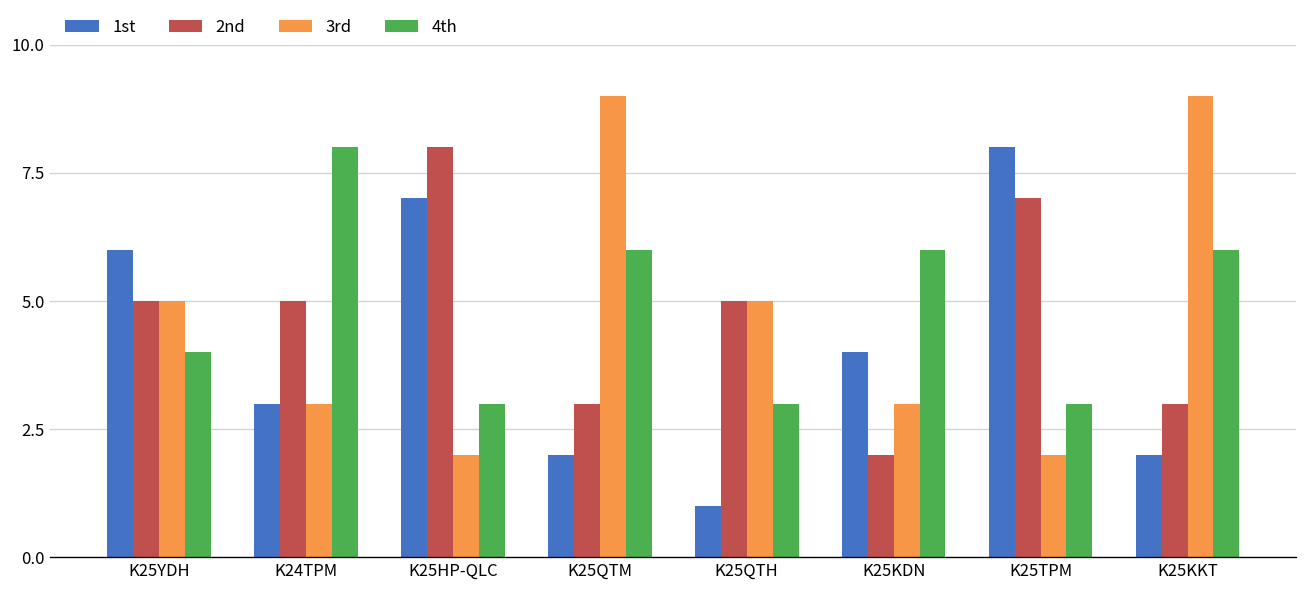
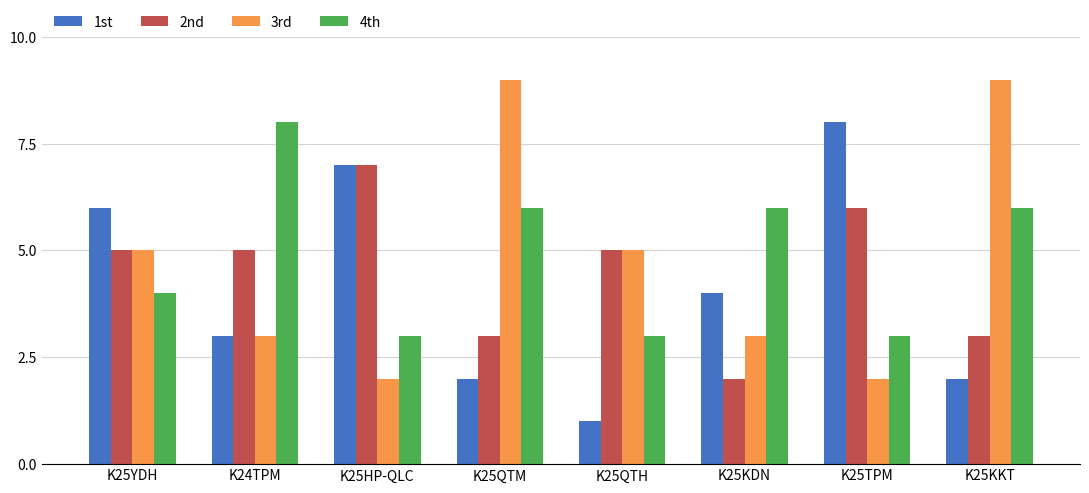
2nd, K25HP-QLC: 8 -> 7
2nd, K25TPM: 7 -> 6
